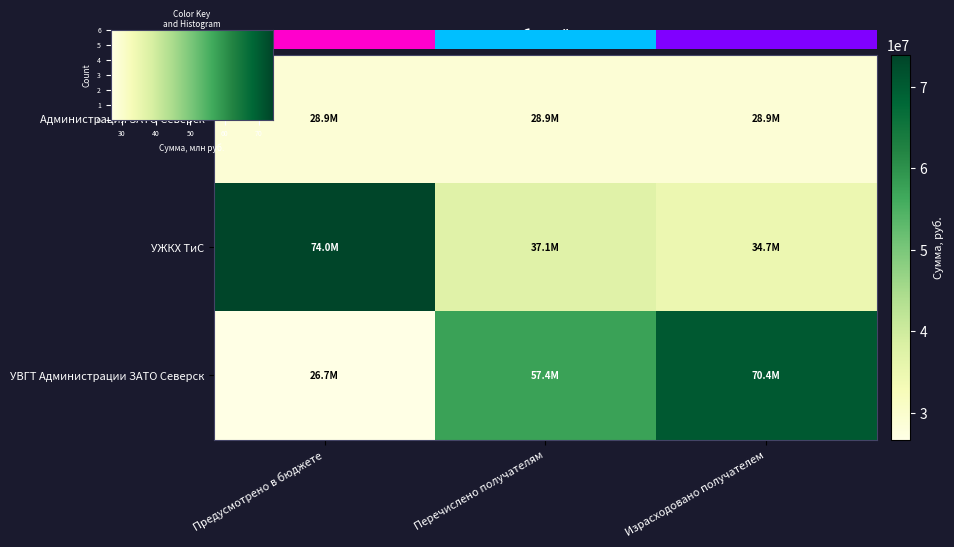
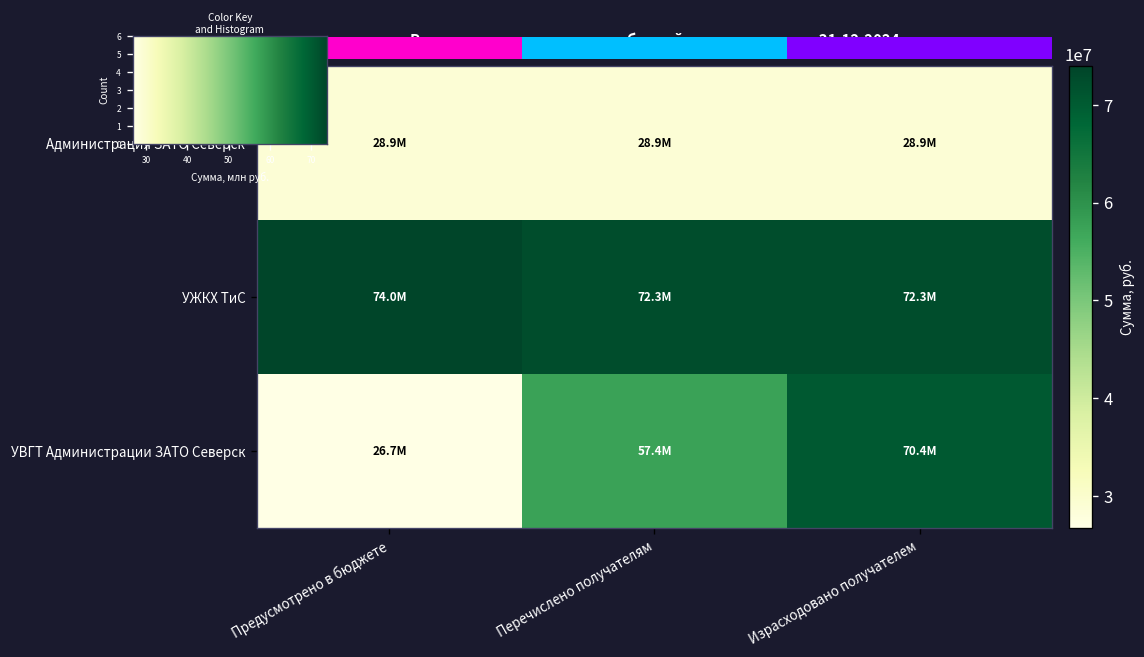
Результаты мониторинга субсидий по состоянию на 31.12.2024, УЖКХ ТиС, Перечислено получателям: 37.1M -> 72.3M
Результаты мониторинга субсидий по состоянию на 31.12.2024, УЖКХ ТиС, Израсходовано получателем: 34.7M -> 72.3M
